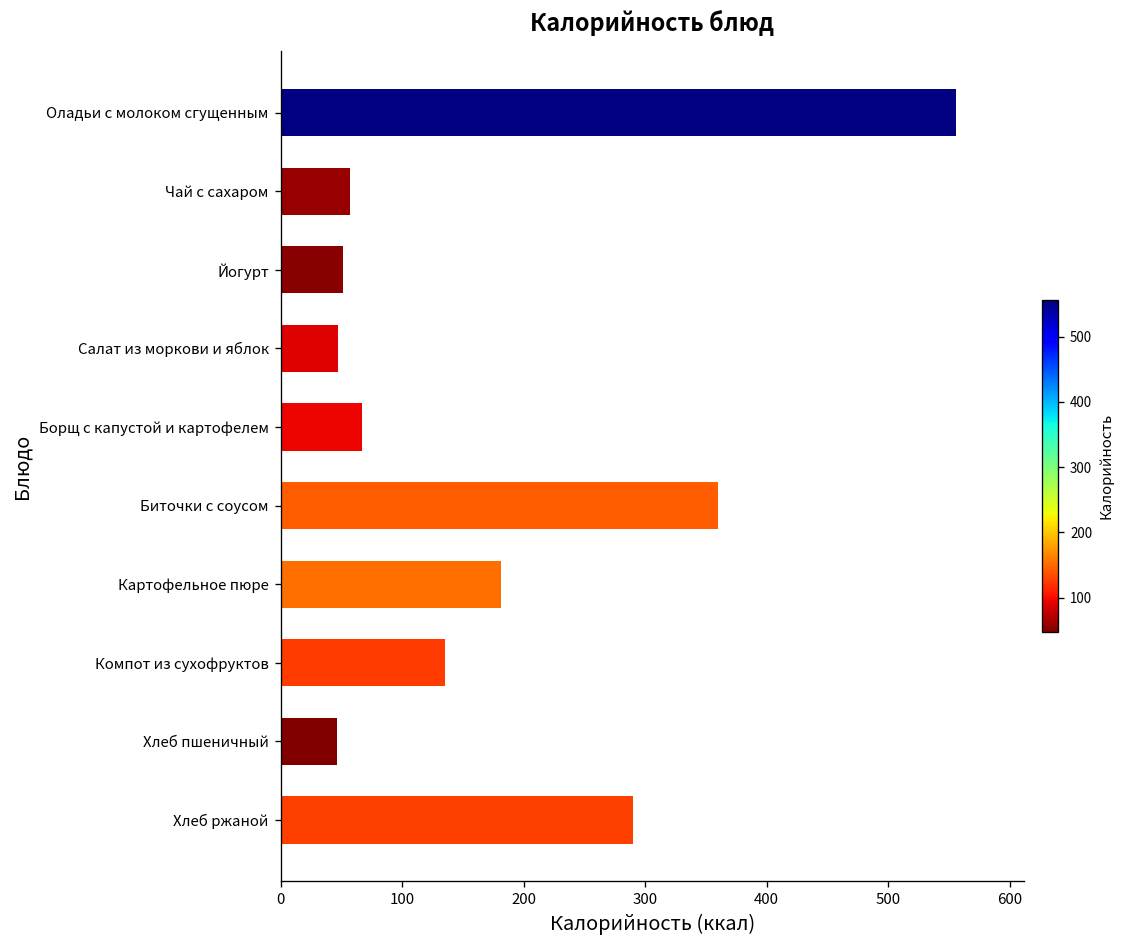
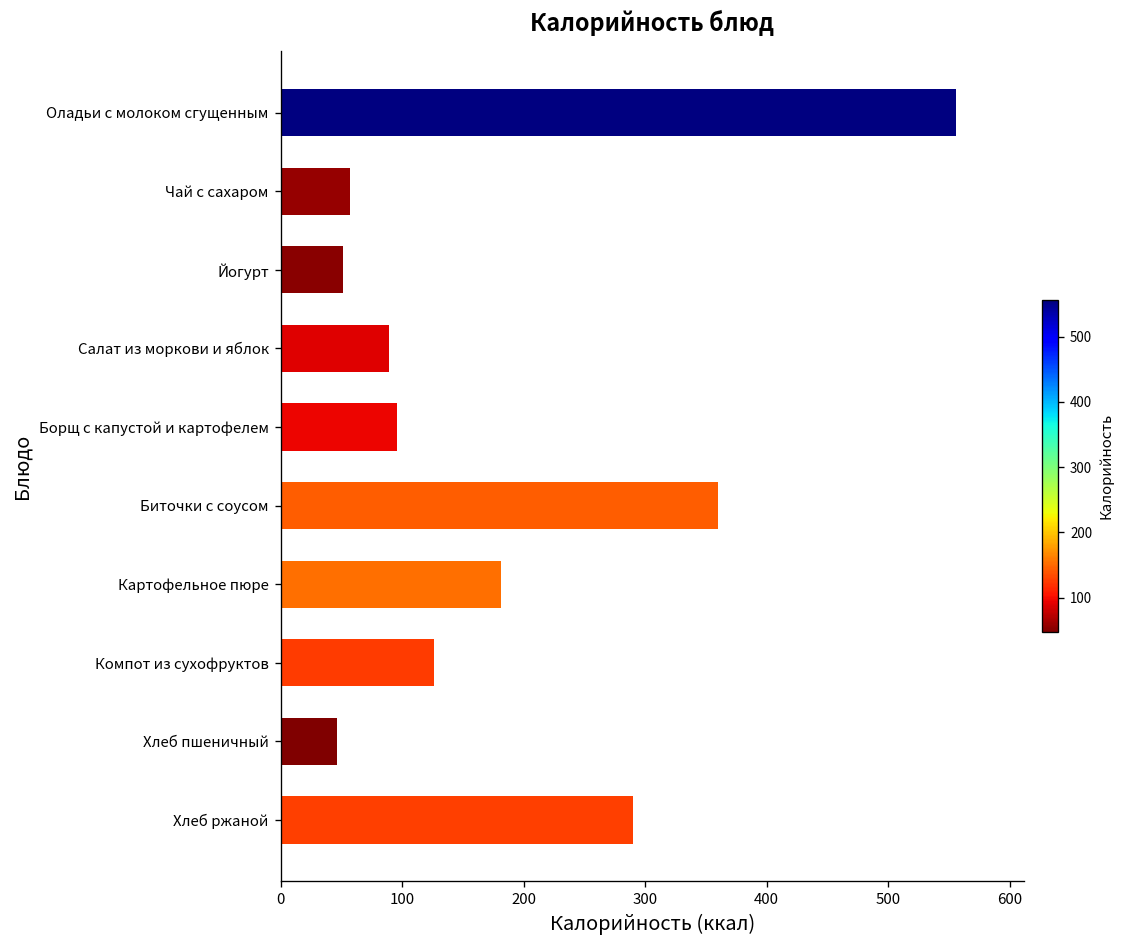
Салат из моркови и яблок: 47 -> 89
Борщ с капустой и картофелем: 67 -> 96
Компот из сухофруктов: 135 -> 126
